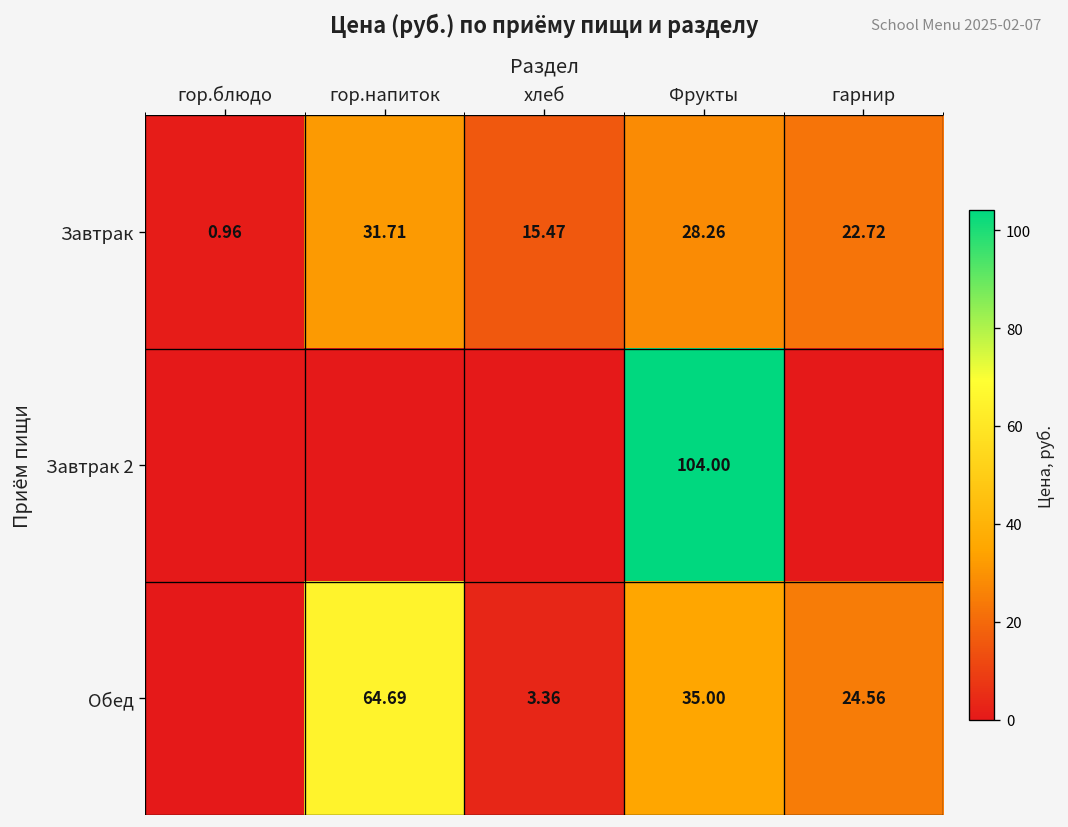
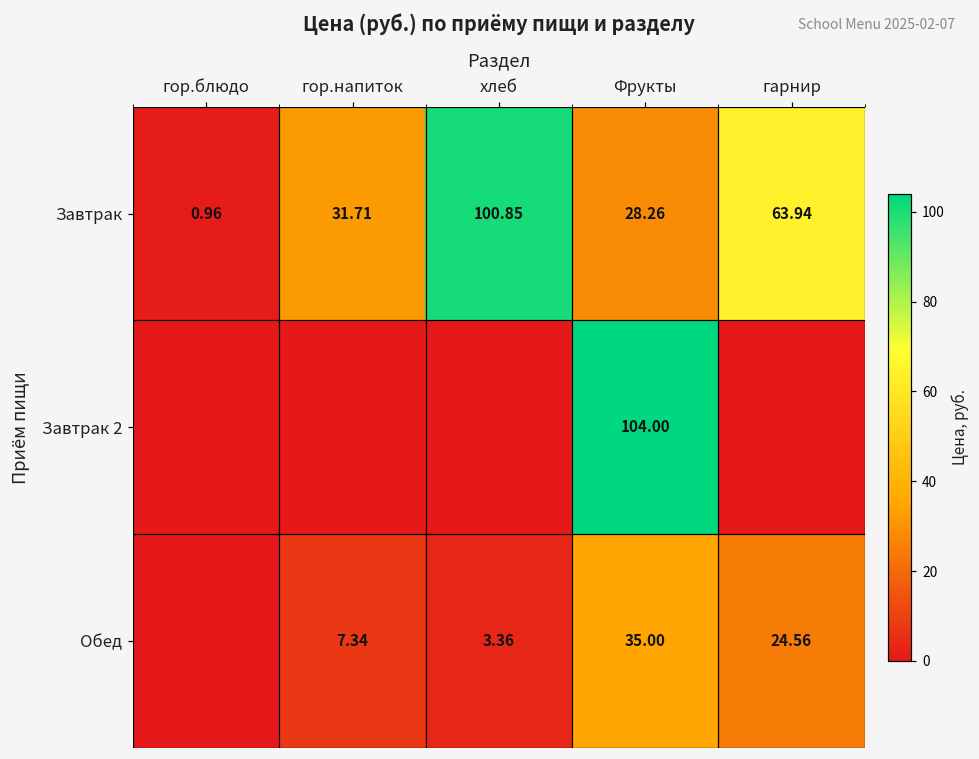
Завтрак, хлеб: 15.47 -> 100.85
Завтрак, гарнир: 22.72 -> 63.94
Обед, гор.напиток: 64.69 -> 7.34
